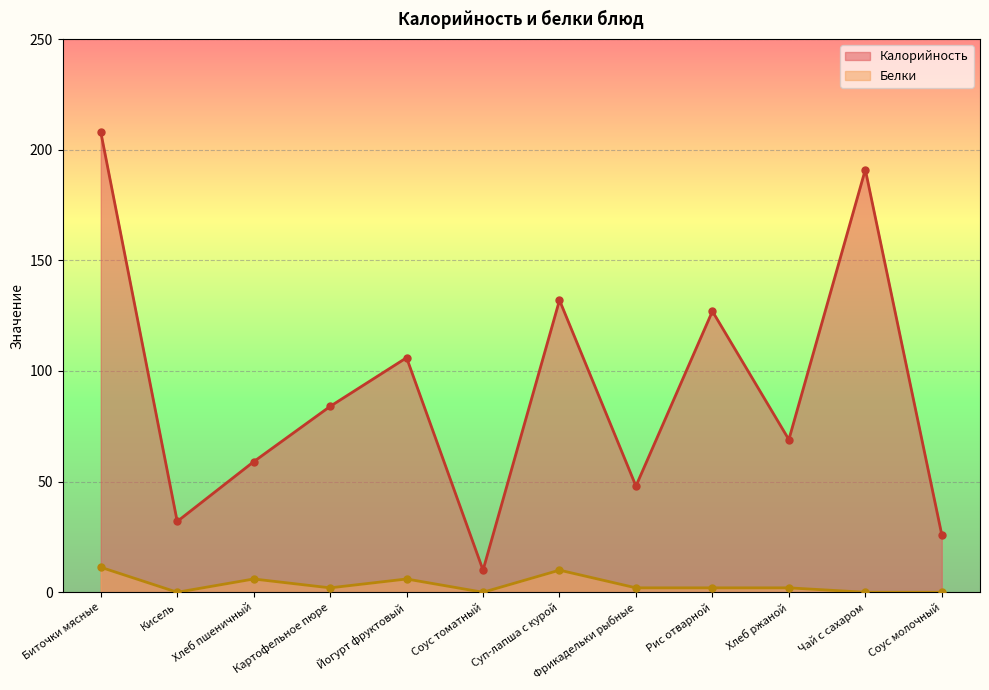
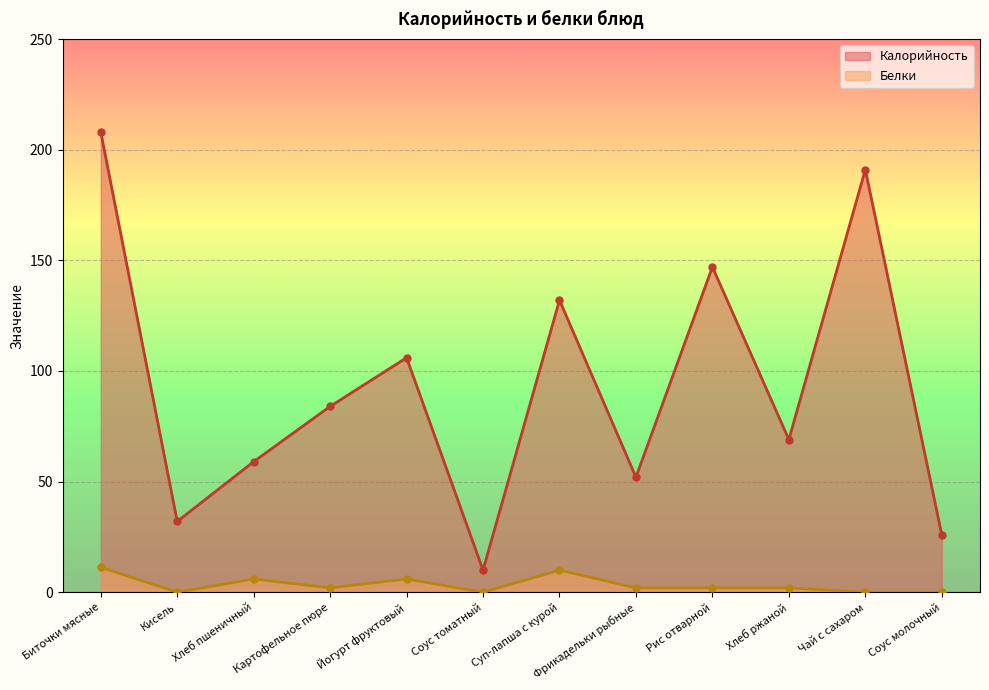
Калорийность, Фрикадельки рыбные: 48 -> 52
Калорийность, Рис отварной: 127 -> 147
